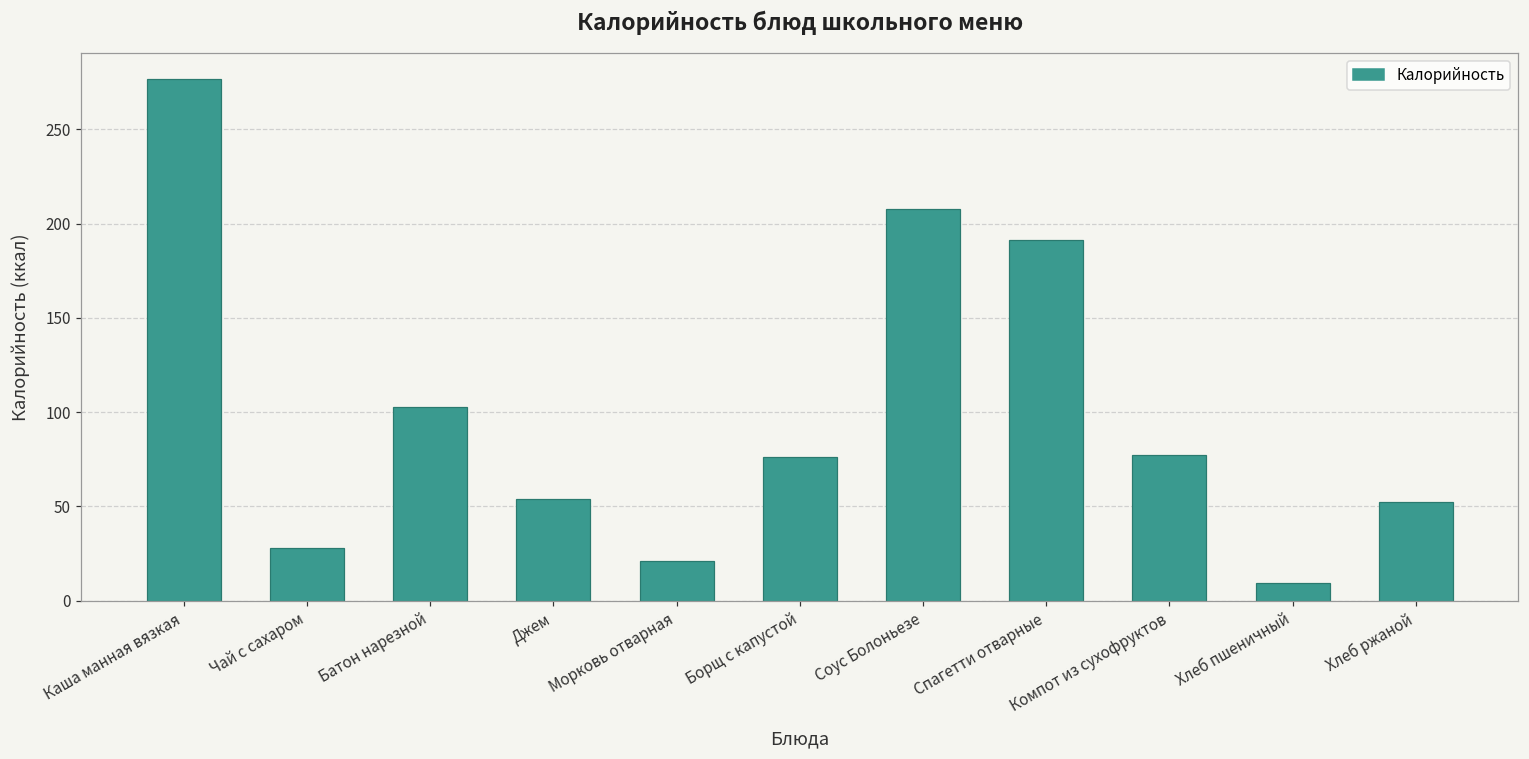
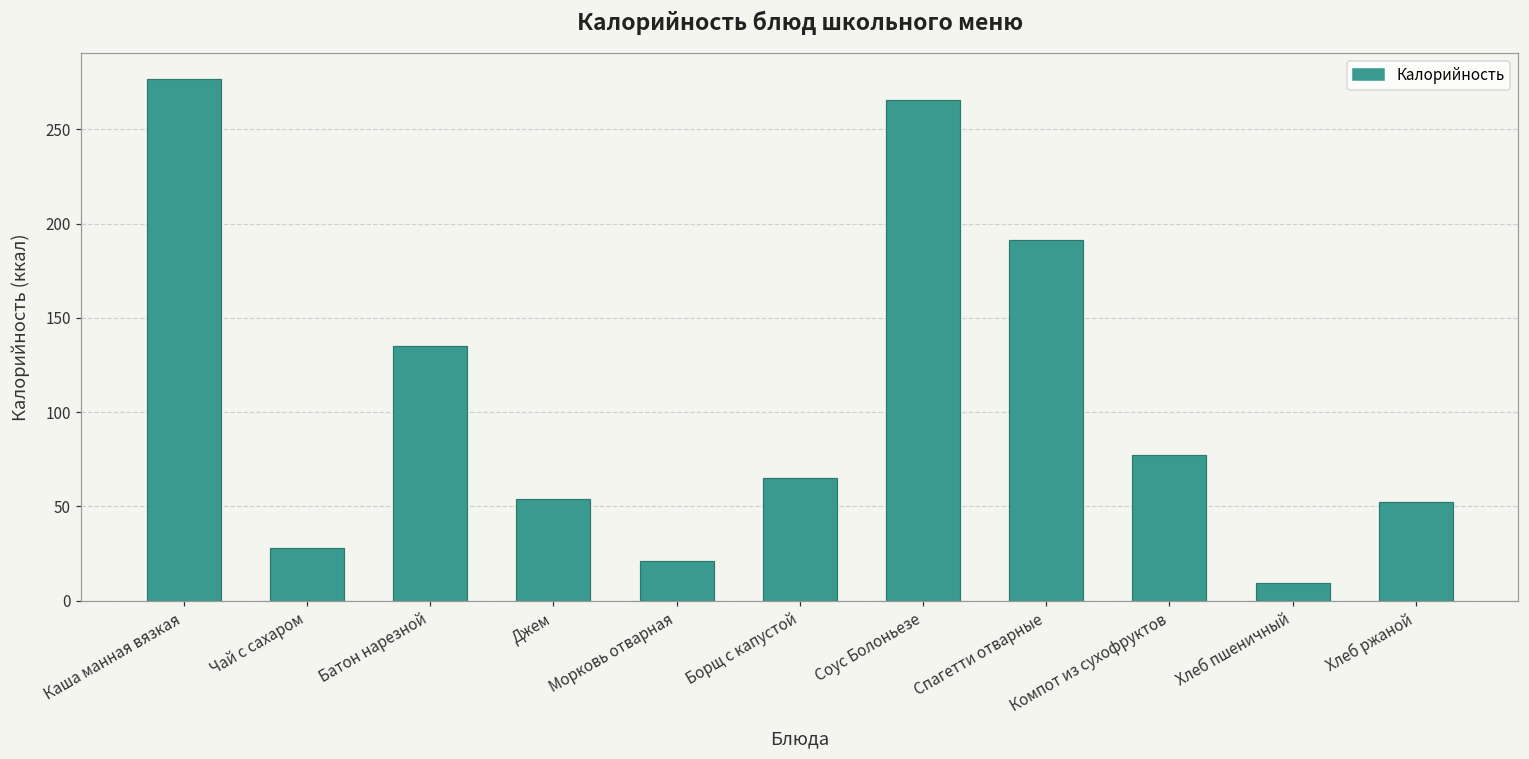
Батон нарезной: 103 -> 135
Борщ с капустой: 76 -> 65
Соус Болоньезе: 208 -> 266
